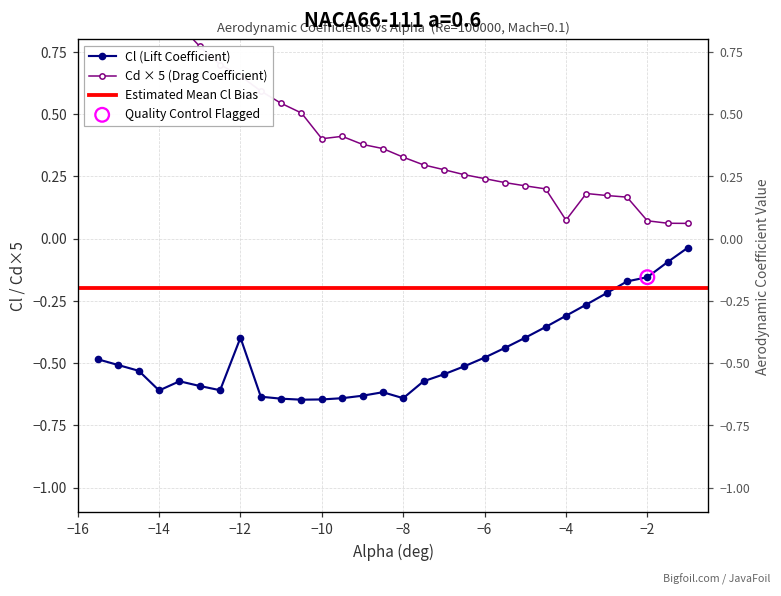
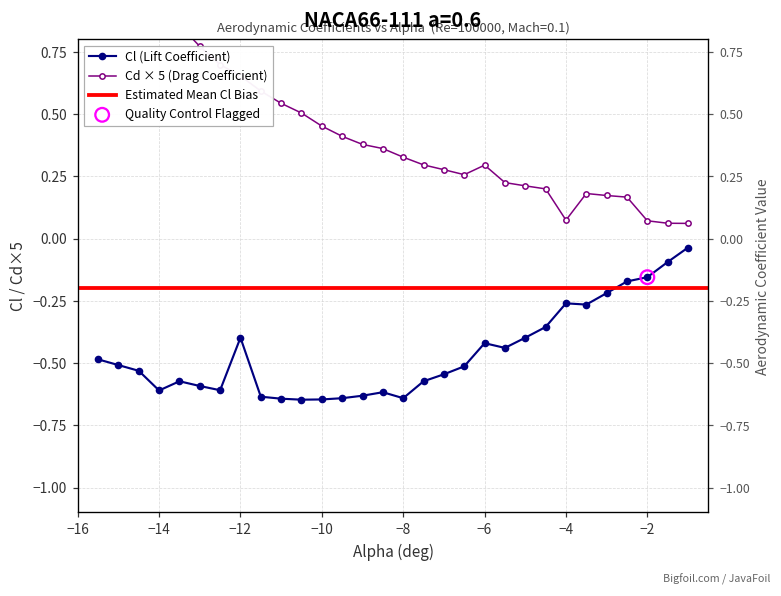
Cd × 5 (Drag Coefficient), −10: 0.40 -> 0.45
Cl (Lift Coefficient), −6: -0.48 -> -0.42
Cd × 5 (Drag Coefficient), −6: 0.24 -> 0.30
Cl (Lift Coefficient), −4: -0.31 -> -0.26
